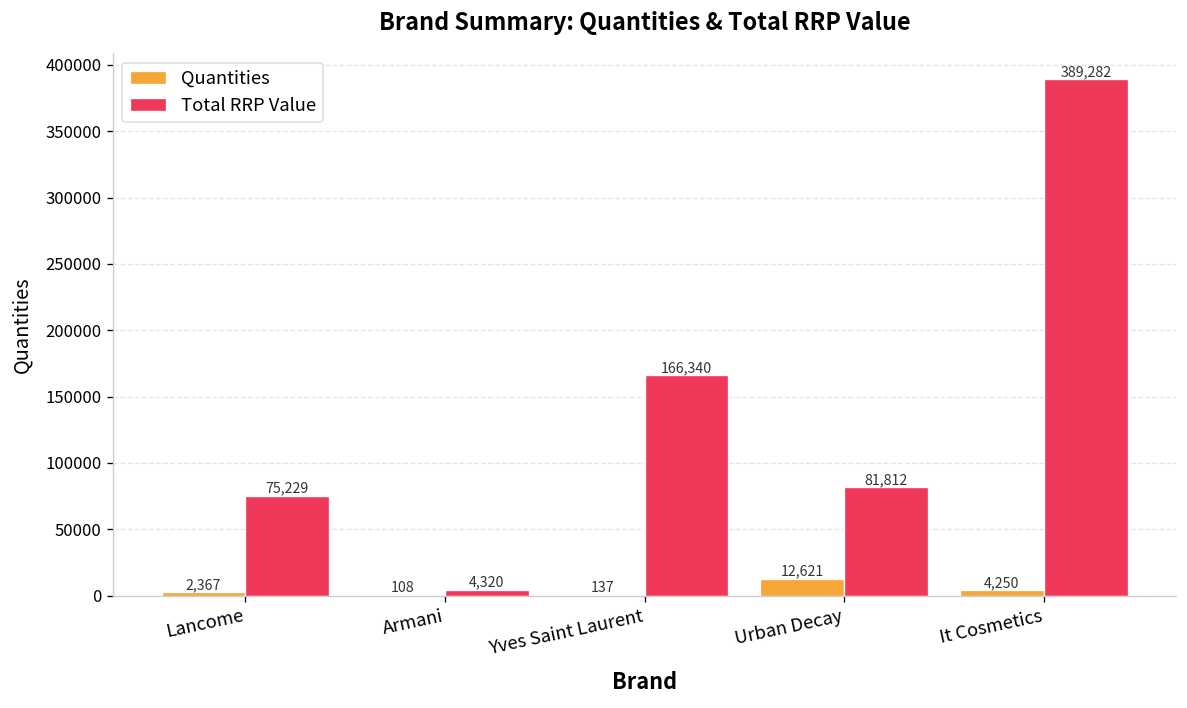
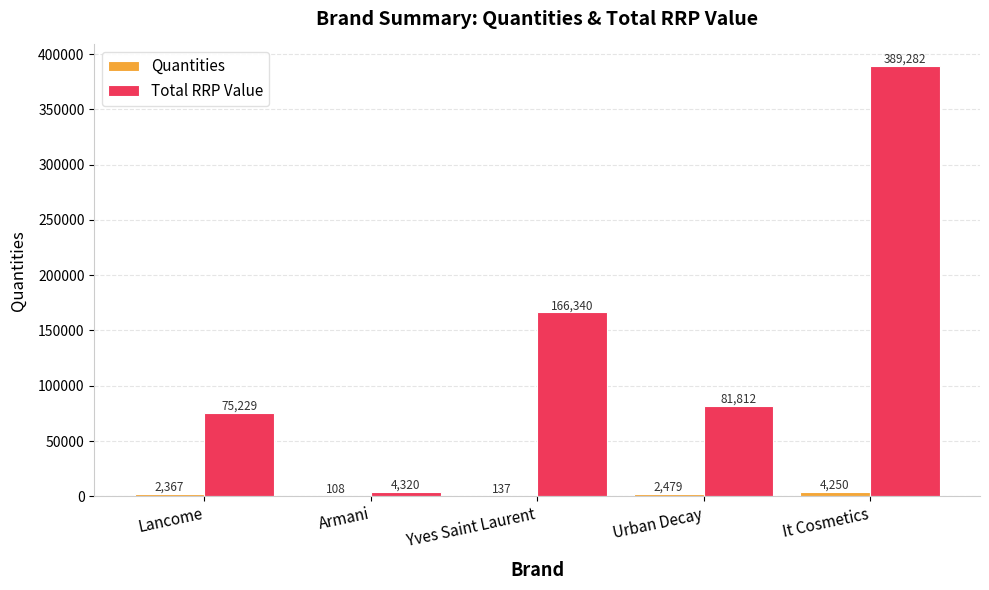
Quantities, Urban Decay: 12,621 -> 2,479
